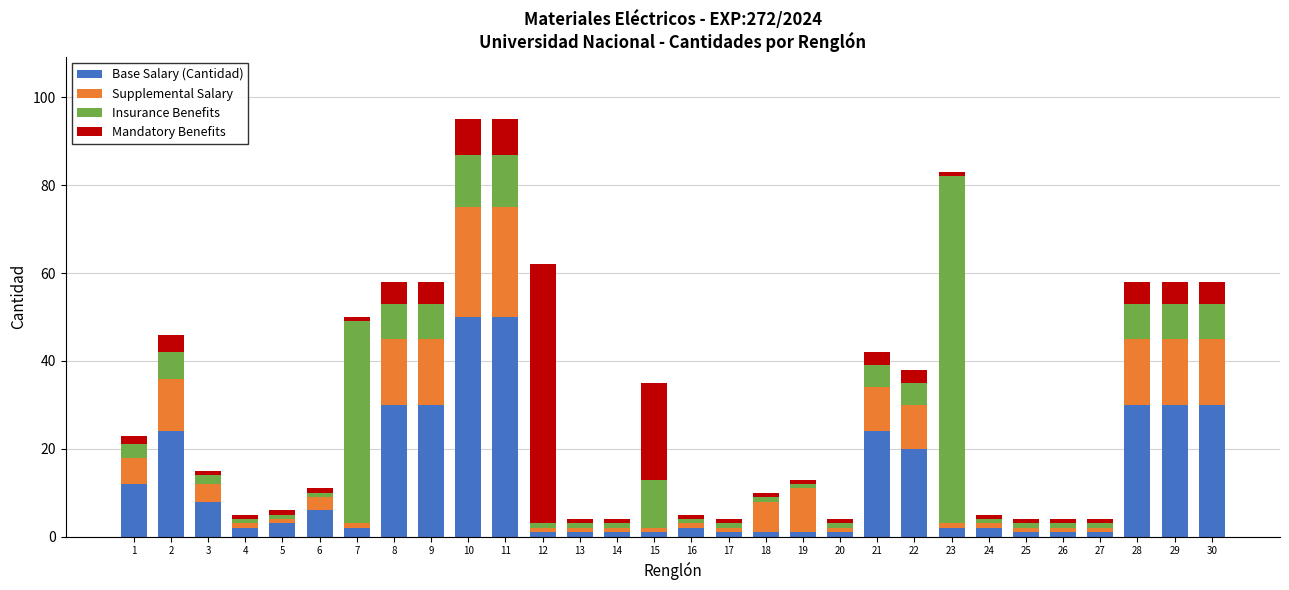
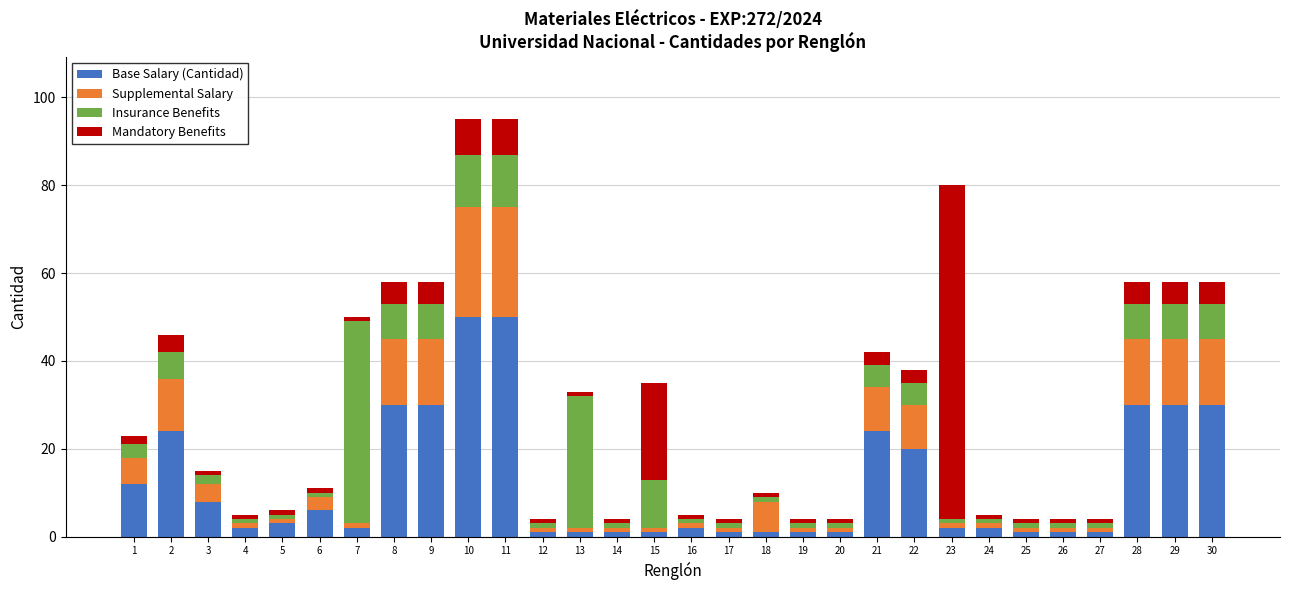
Mandatory Benefits, 12: 59 -> 1
Insurance Benefits, 13: 1 -> 30
Supplemental Salary, 19: 10 -> 1
Insurance Benefits, 23: 79 -> 1
Mandatory Benefits, 23: 1 -> 76
